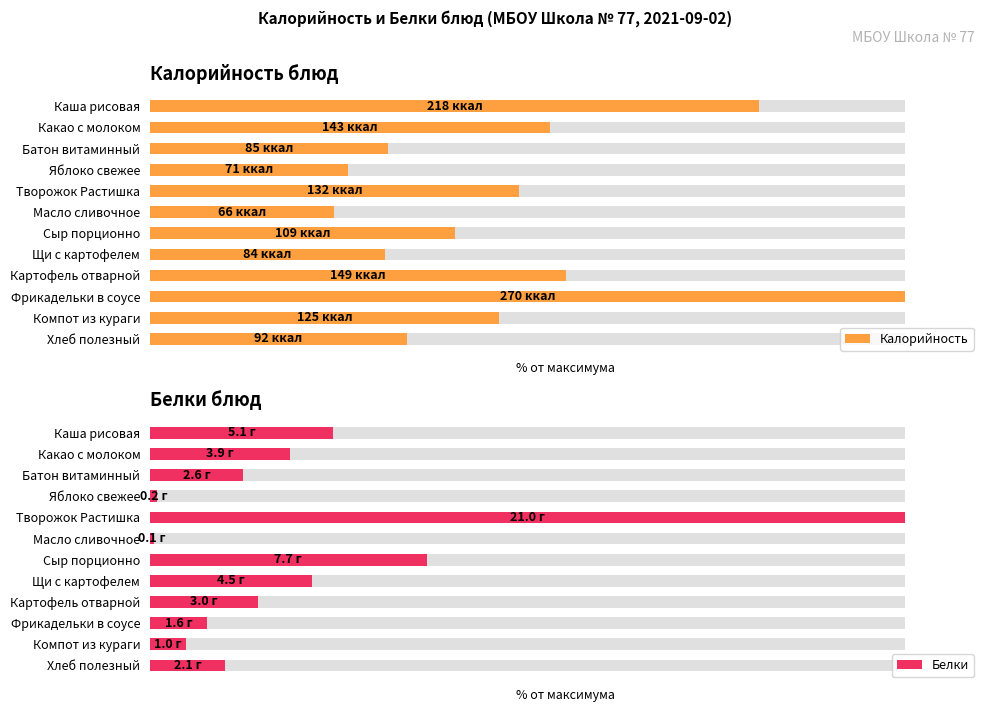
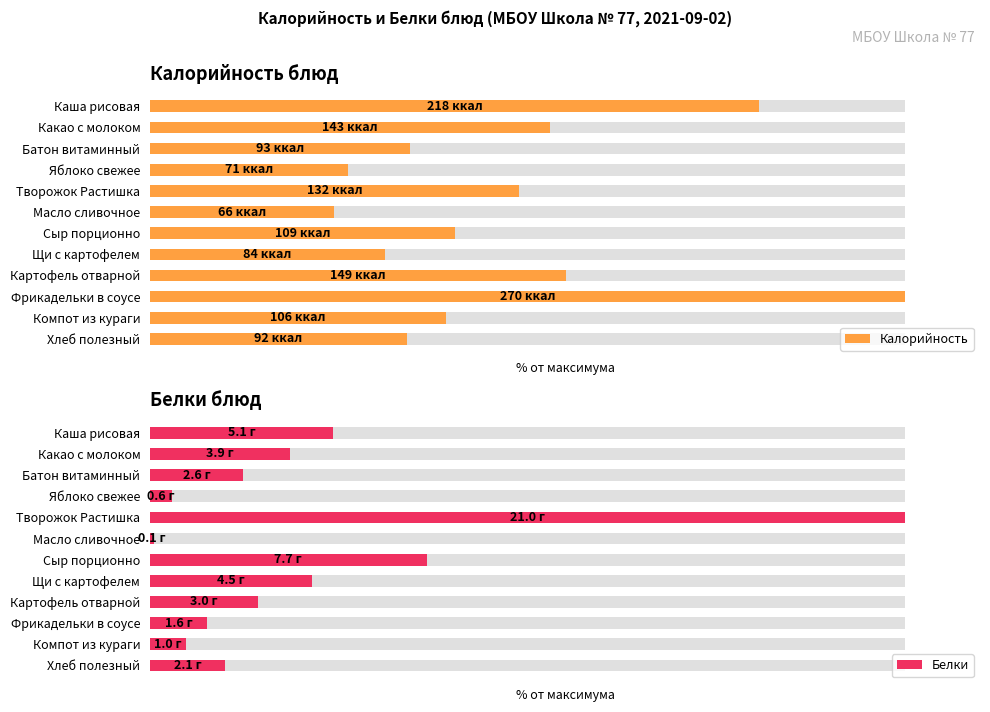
Калорийность блюд, Калорийность, Батон витаминный: 85 -> 93
Калорийность блюд, Калорийность, Компот из кураги: 125 -> 106
Белки блюд, Белки, Яблоко свежее: 0.2 -> 0.6
